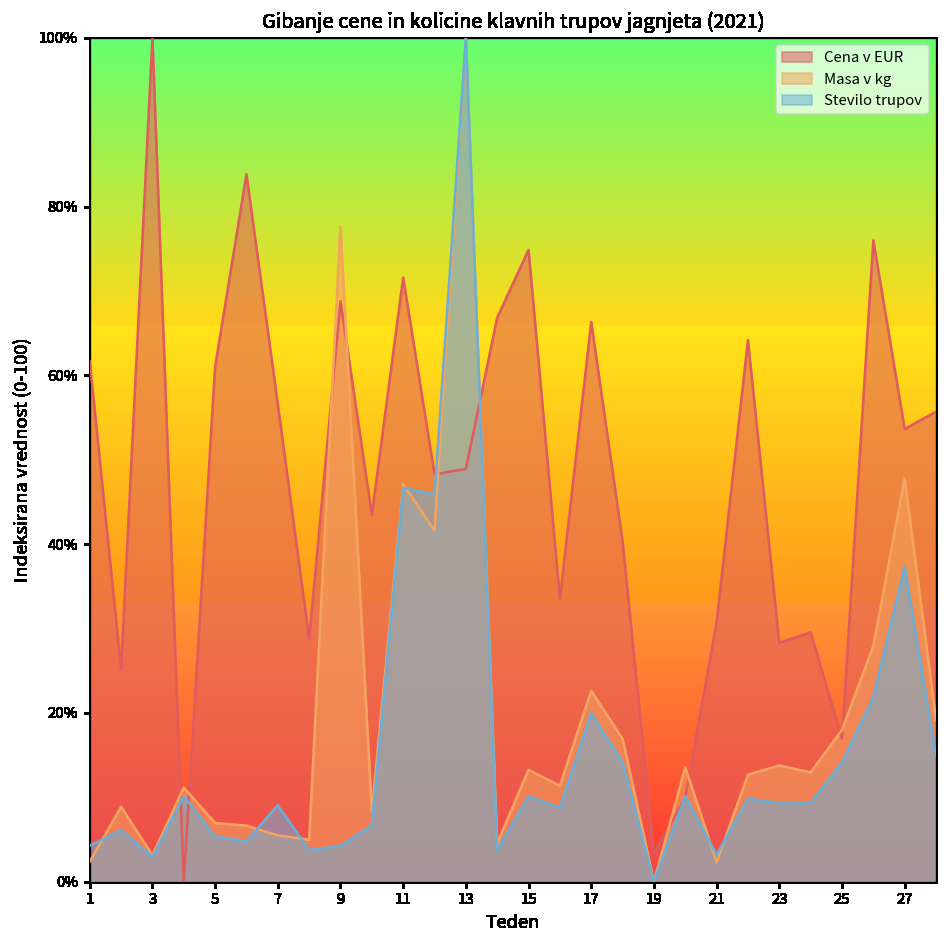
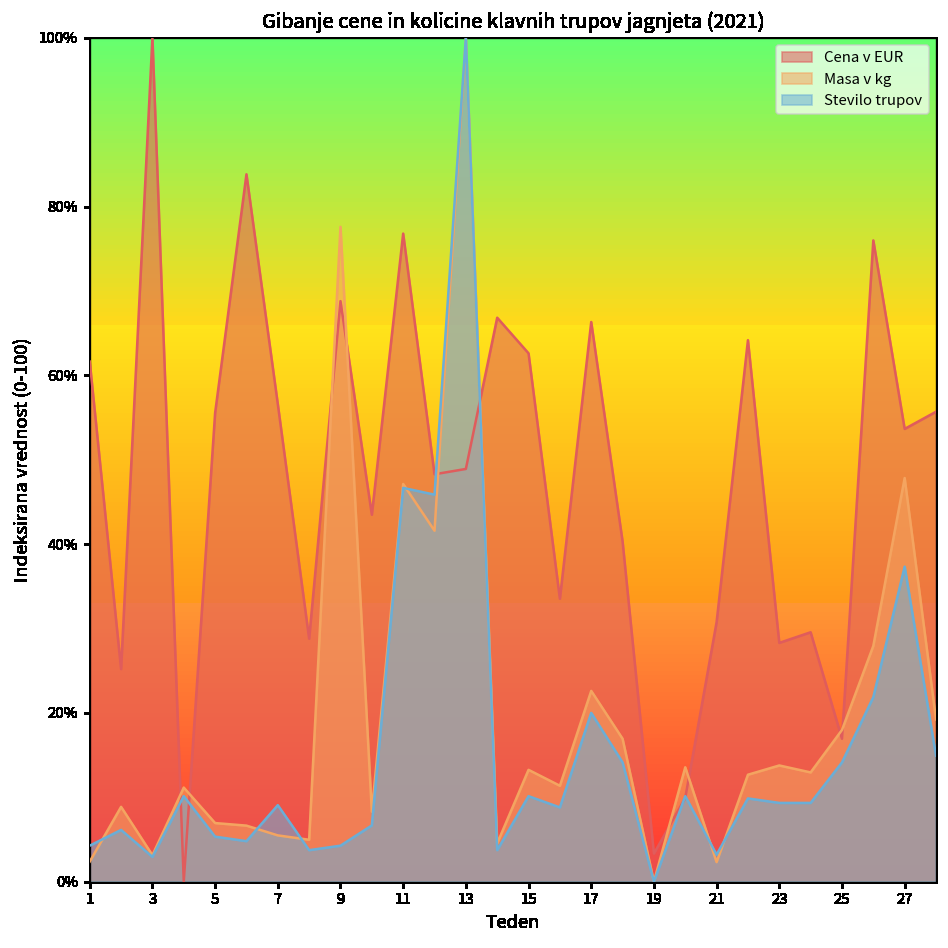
Cena v EUR, 5: 61% -> 56%
Cena v EUR, 11: 72% -> 77%
Cena v EUR, 15: 75% -> 63%
